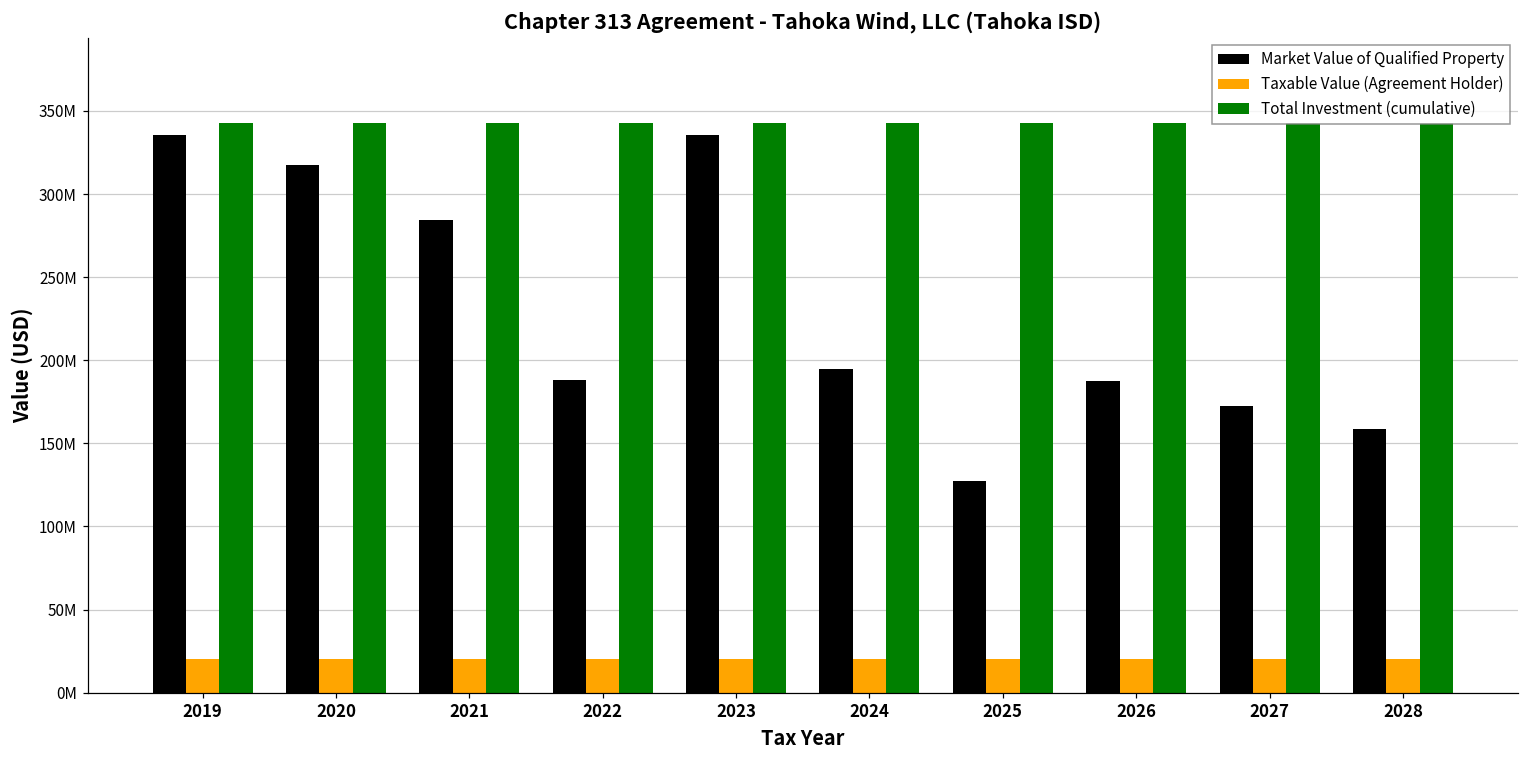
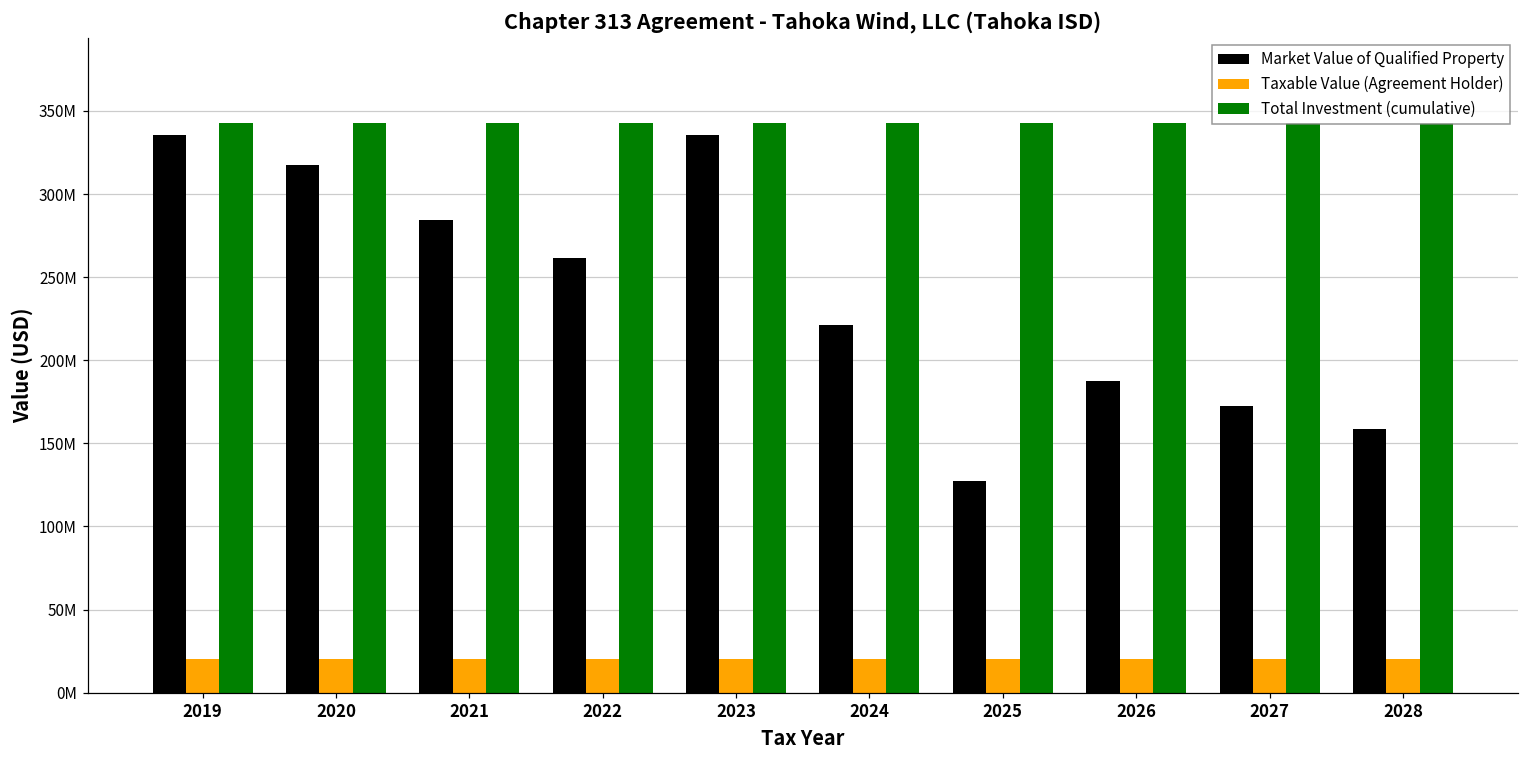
Market Value of Qualified Property, 2022: 188000000 -> 262000000
Market Value of Qualified Property, 2024: 195000000 -> 221000000
